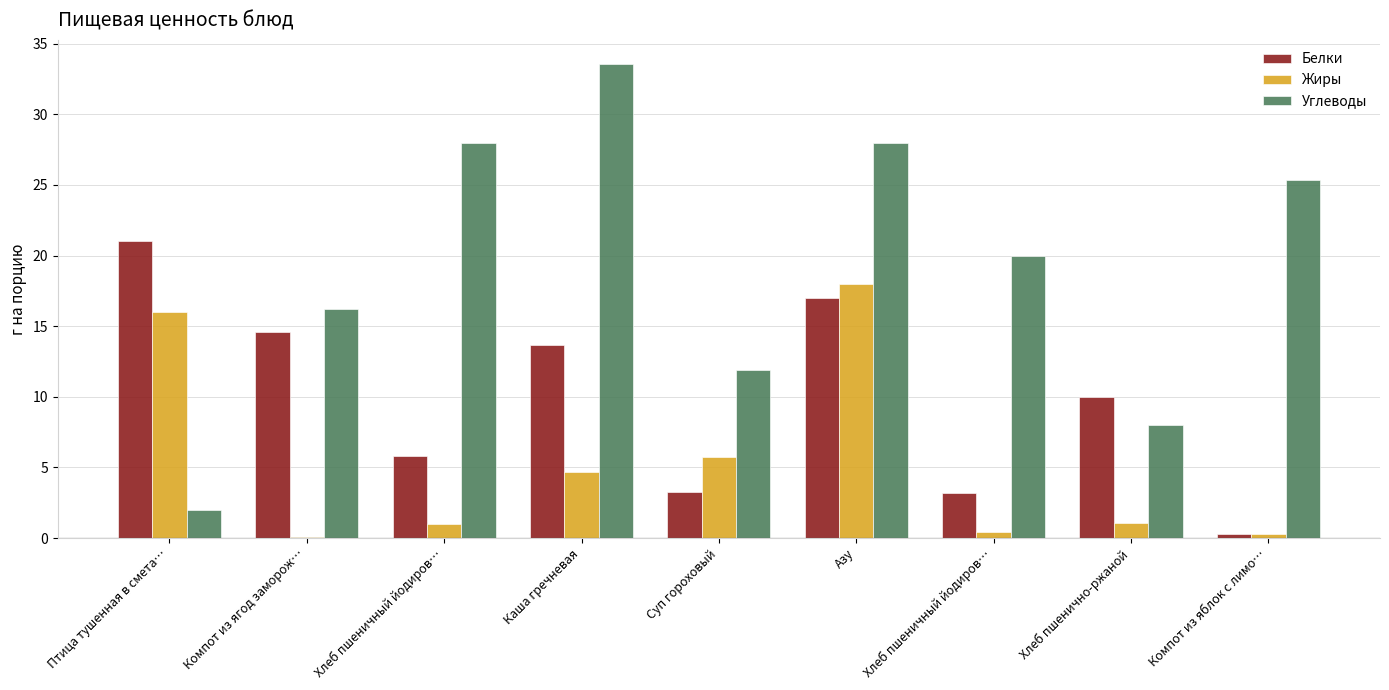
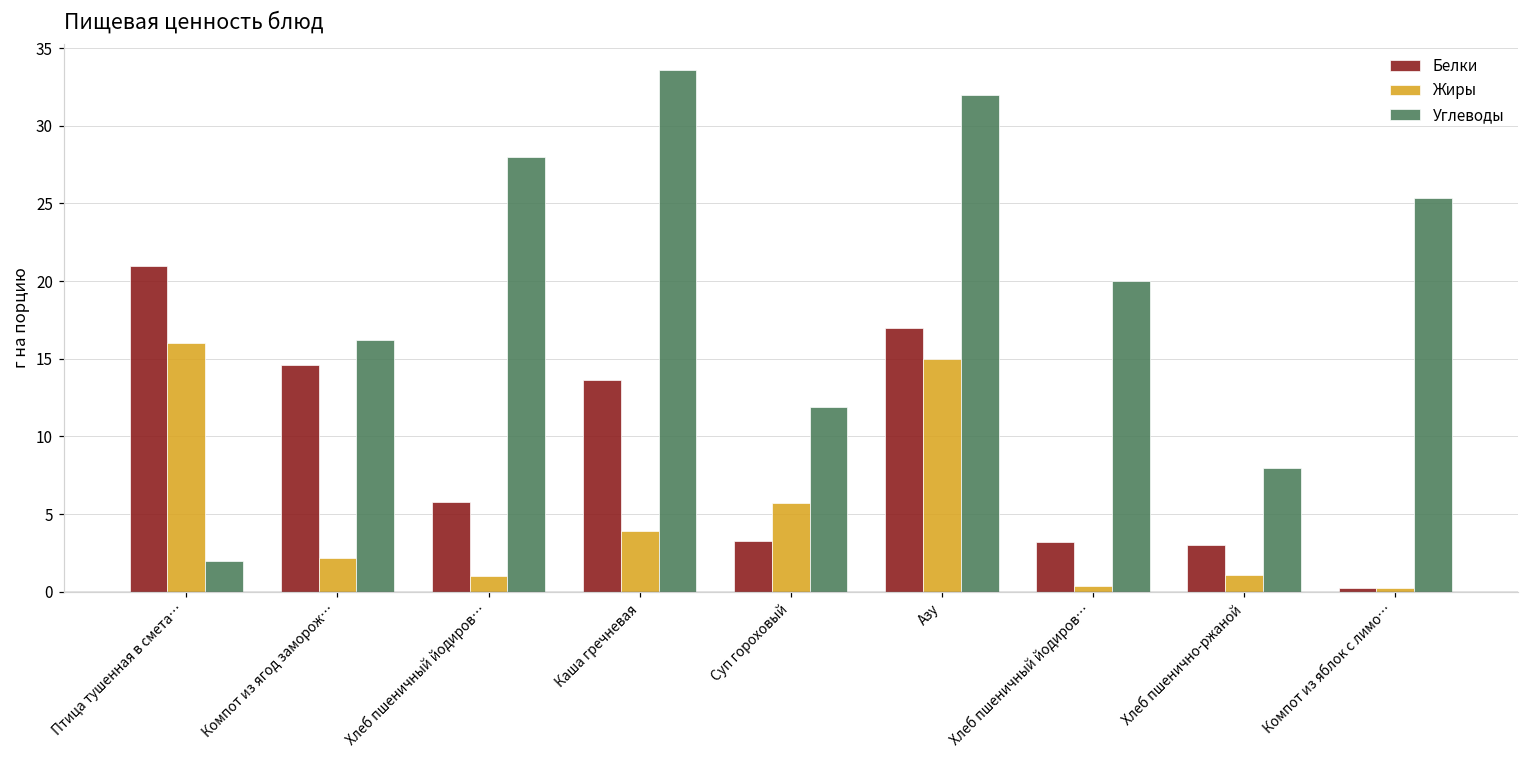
Жиры, Компот из ягод заморож…: 0.1 -> 2.2
Жиры, Каша гречневая: 4.7 -> 3.9
Жиры, Азу: 18 -> 15
Углеводы, Азу: 28 -> 32
Белки, Хлеб пшенично-ржаной: 10 -> 3
